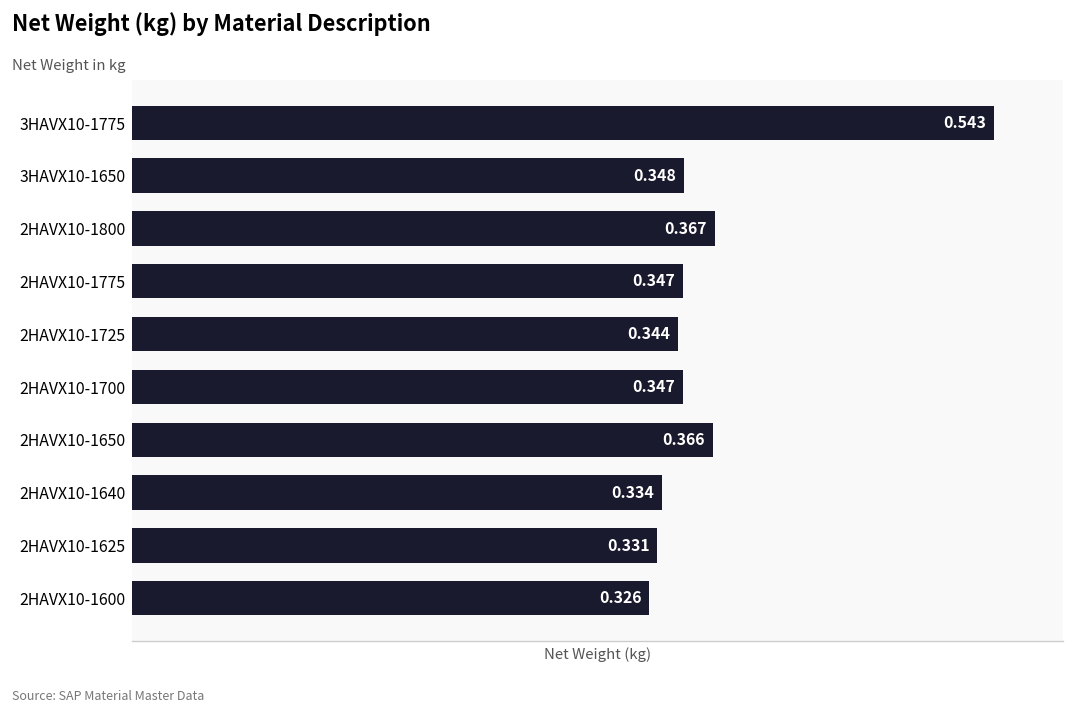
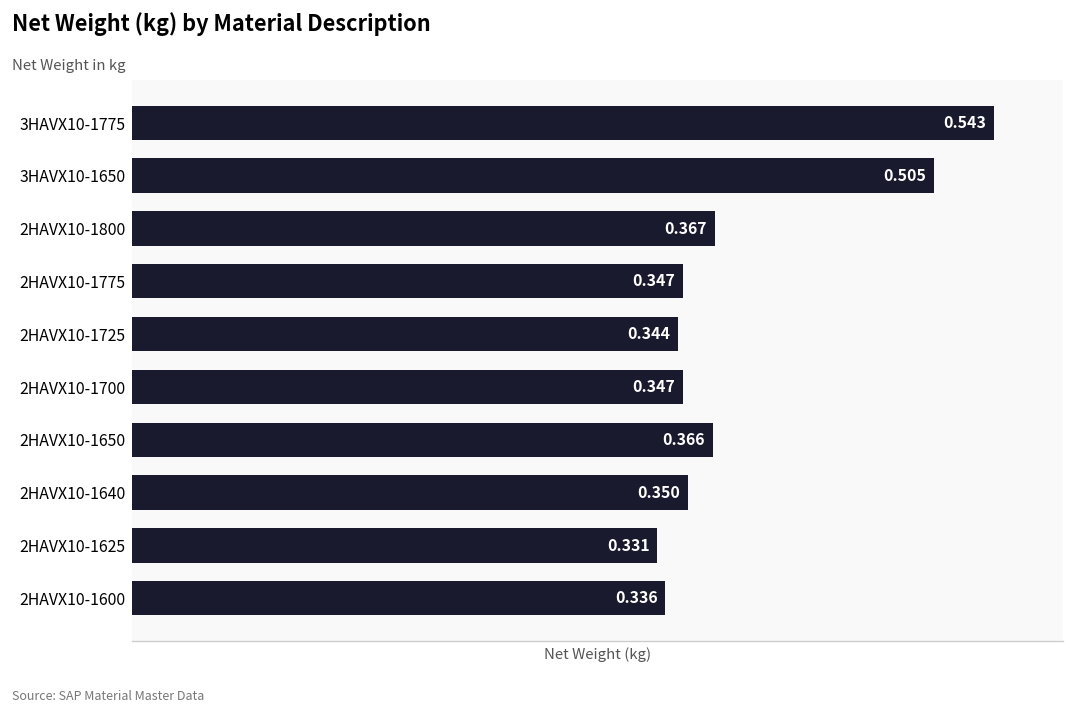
3HAVX10-1650: 0.348 -> 0.505
2HAVX10-1640: 0.334 -> 0.350
2HAVX10-1600: 0.326 -> 0.336
